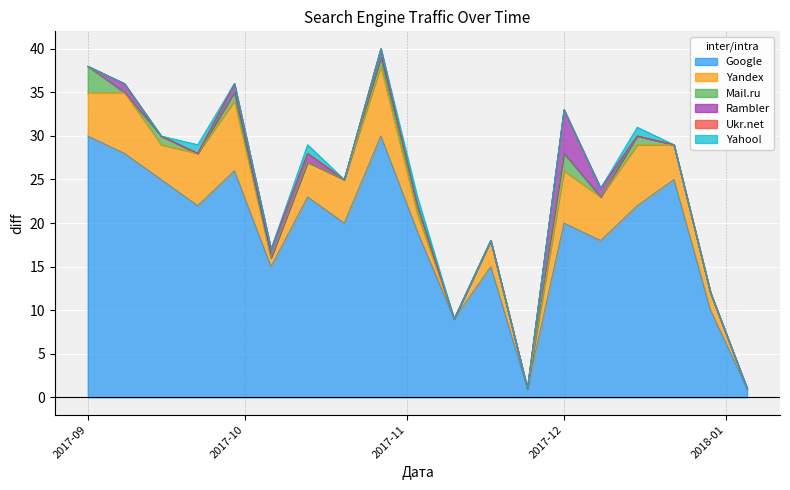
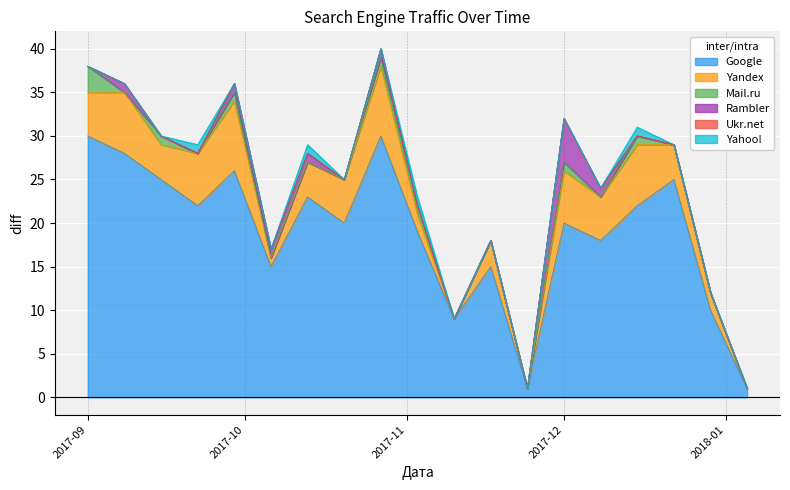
Mail.ru, 2017-12: 2 -> 1
